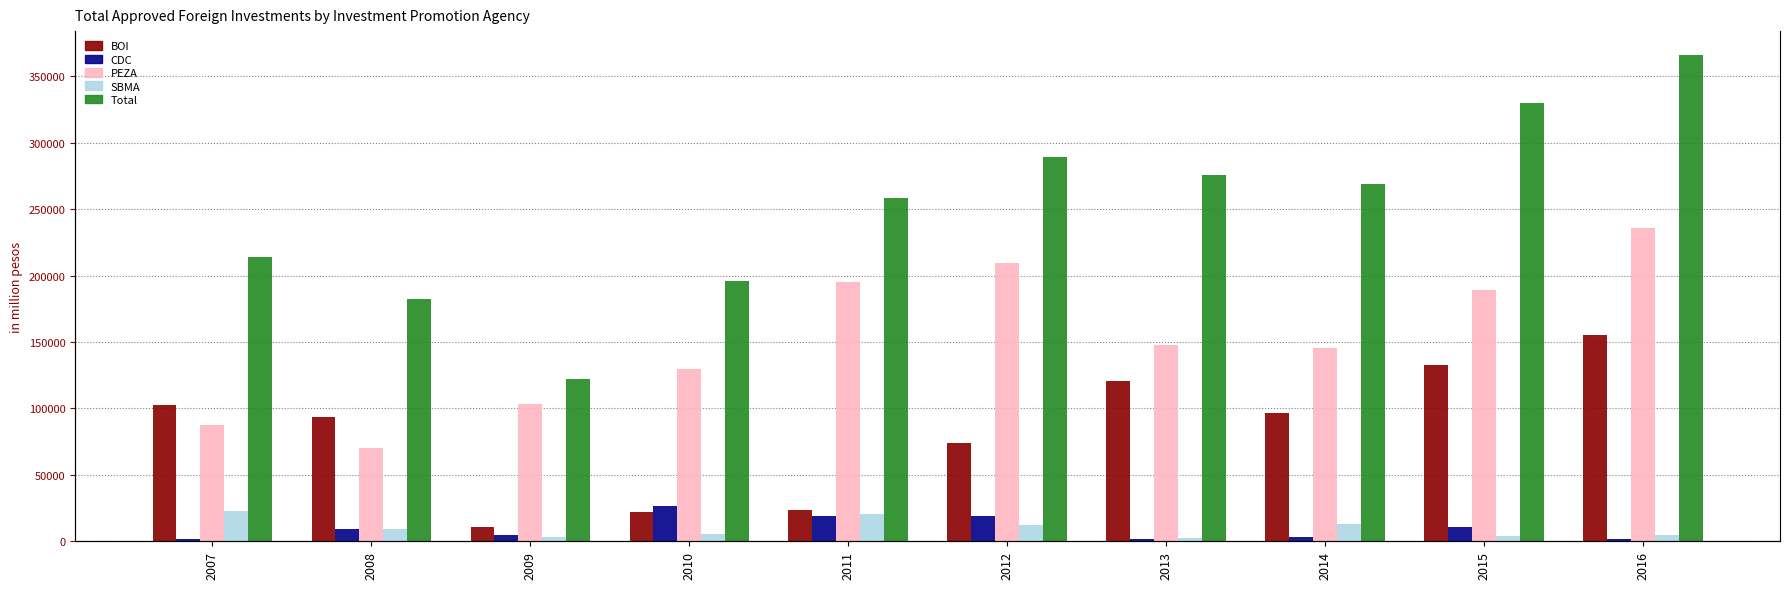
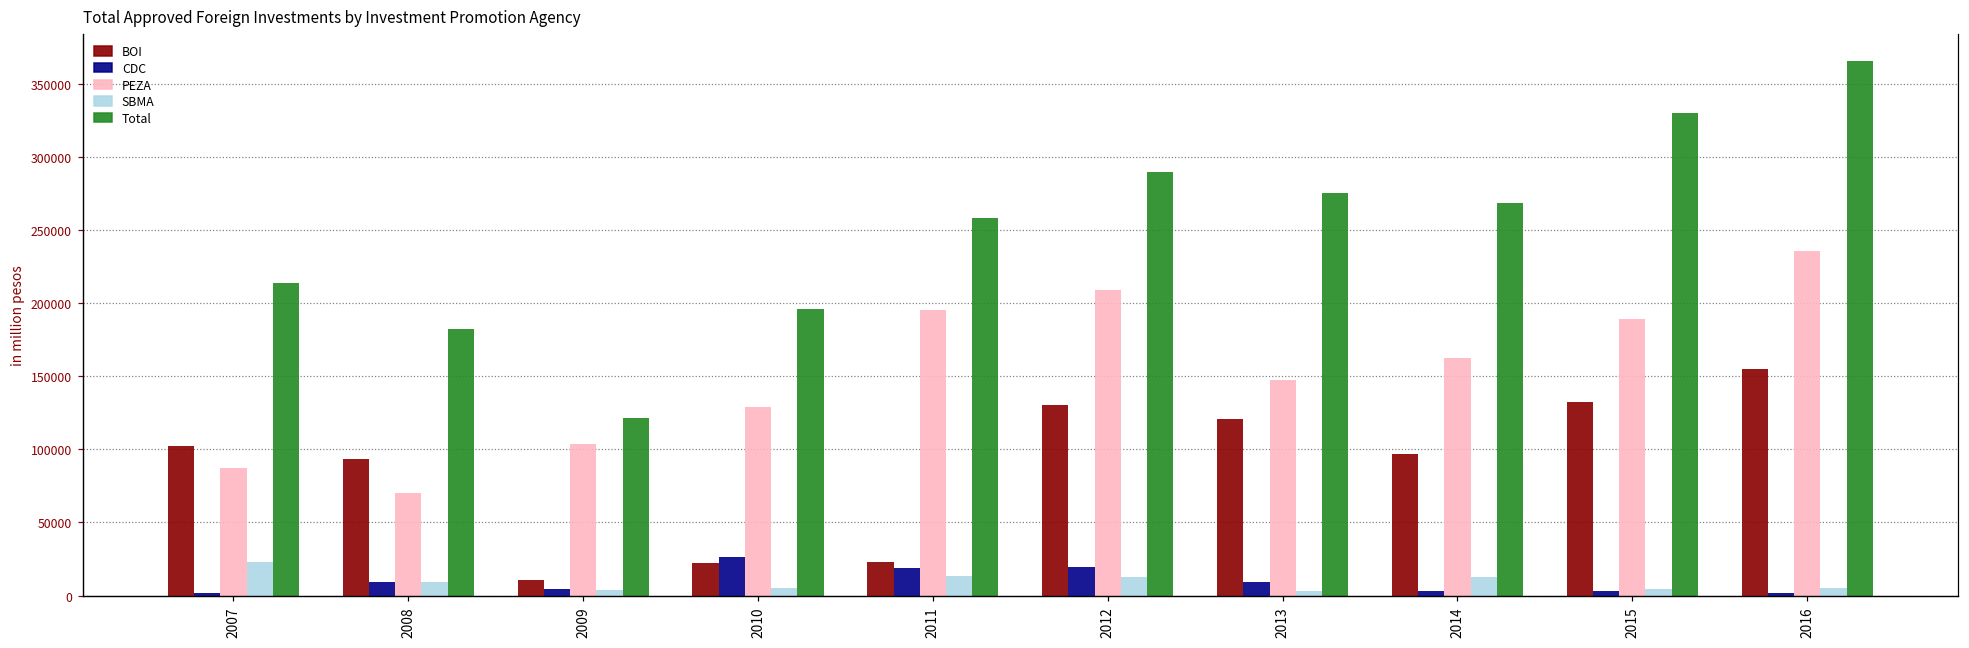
SBMA, 2011: 20000 -> 13000
BOI, 2012: 74000 -> 131000
CDC, 2013: 2000 -> 9000
PEZA, 2014: 145000 -> 163000
CDC, 2015: 11000 -> 3000
